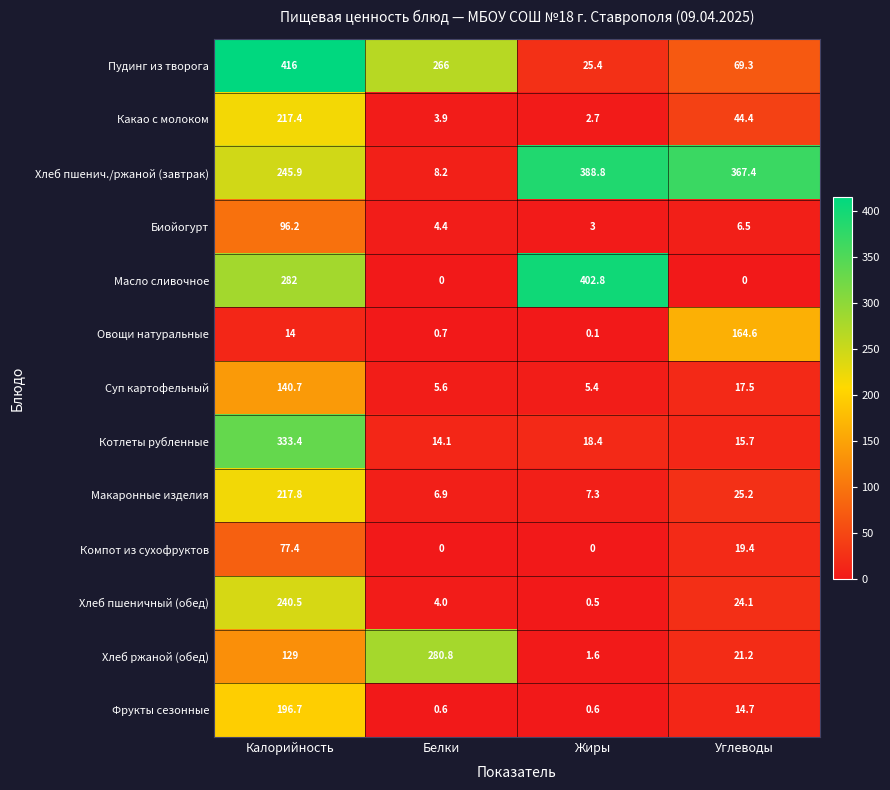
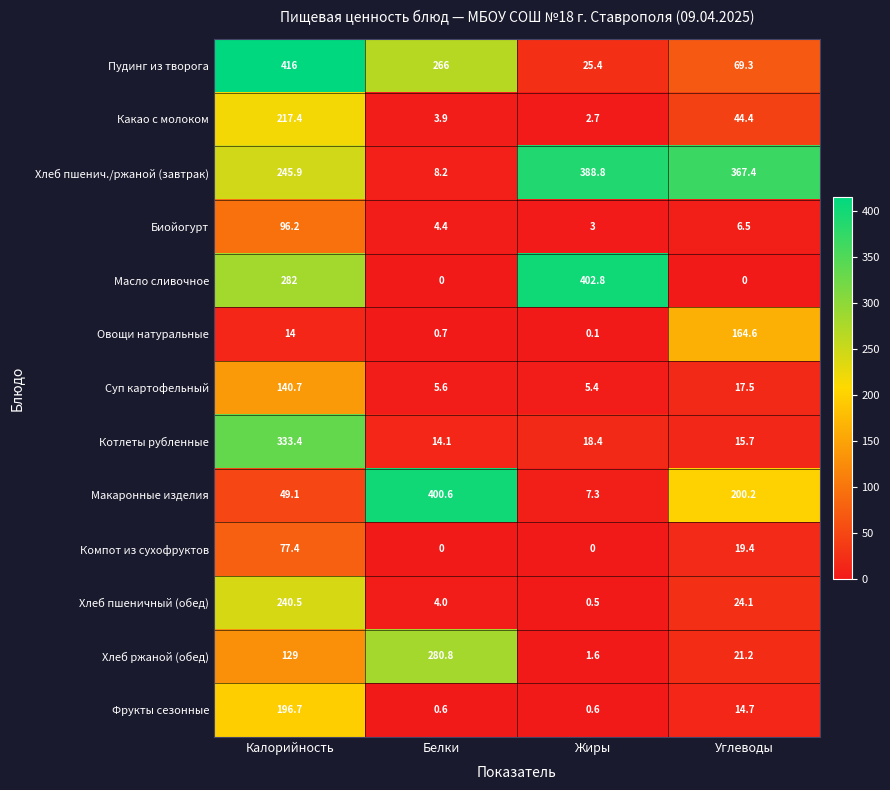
Макаронные изделия, Калорийность: 217.8 -> 49.1
Макаронные изделия, Белки: 6.9 -> 400.6
Макаронные изделия, Углеводы: 25.2 -> 200.2
